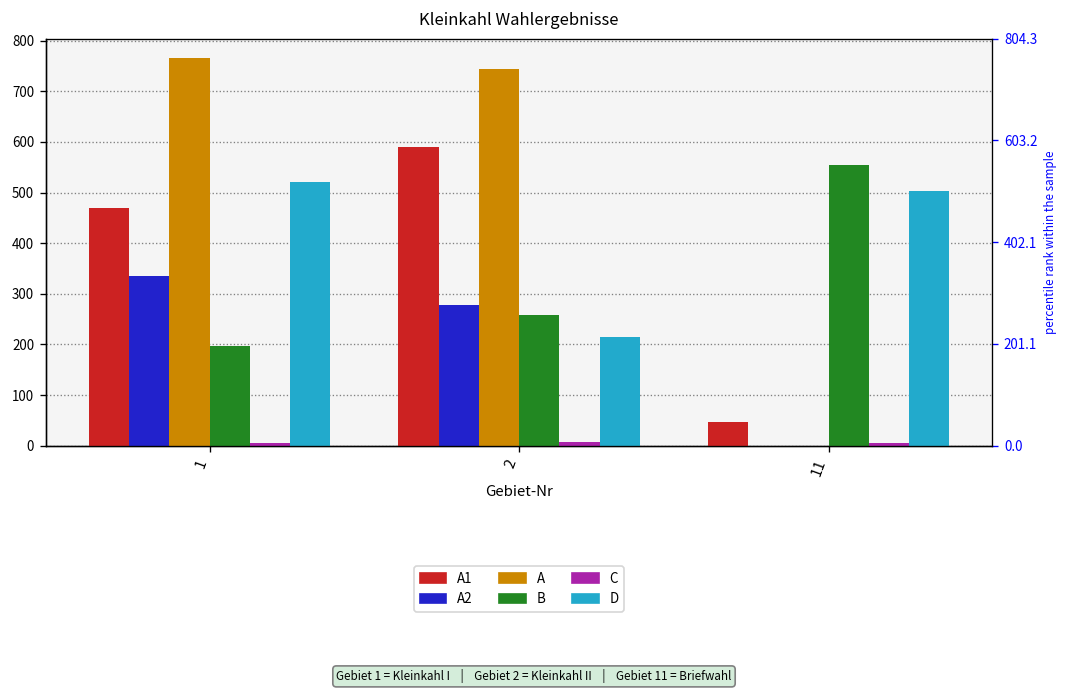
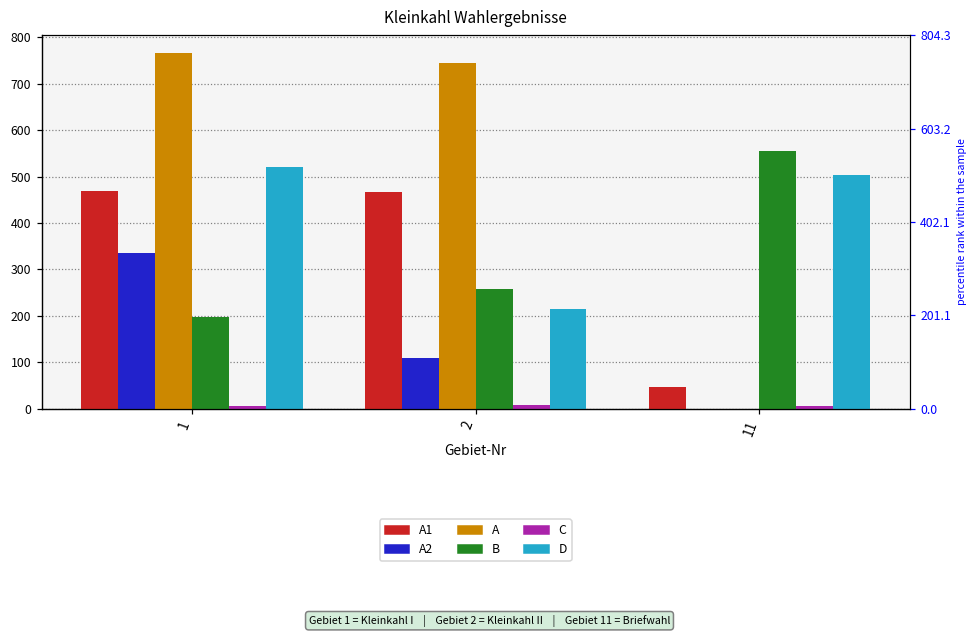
A1, 2: 590 -> 470
A2, 2: 280 -> 110
